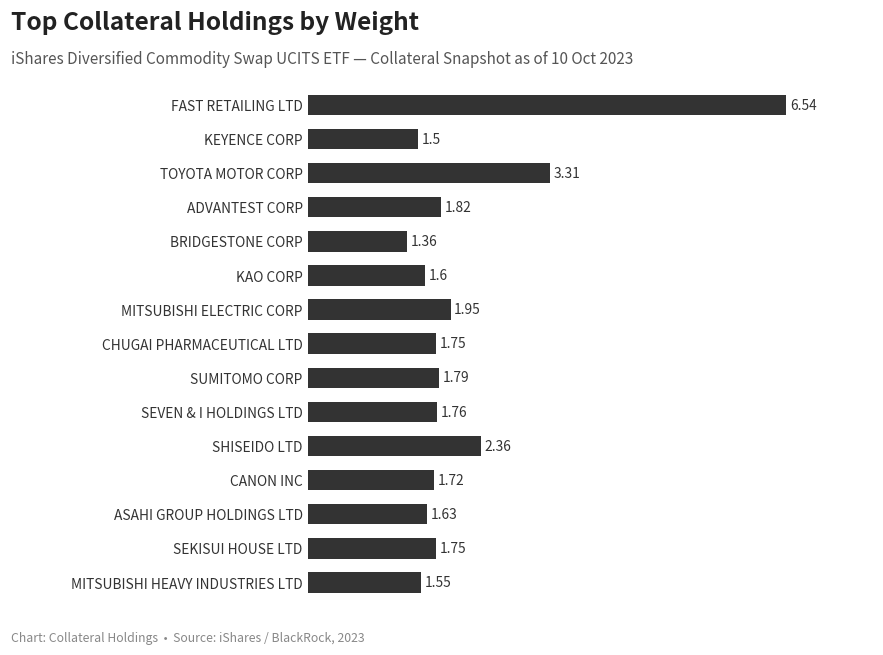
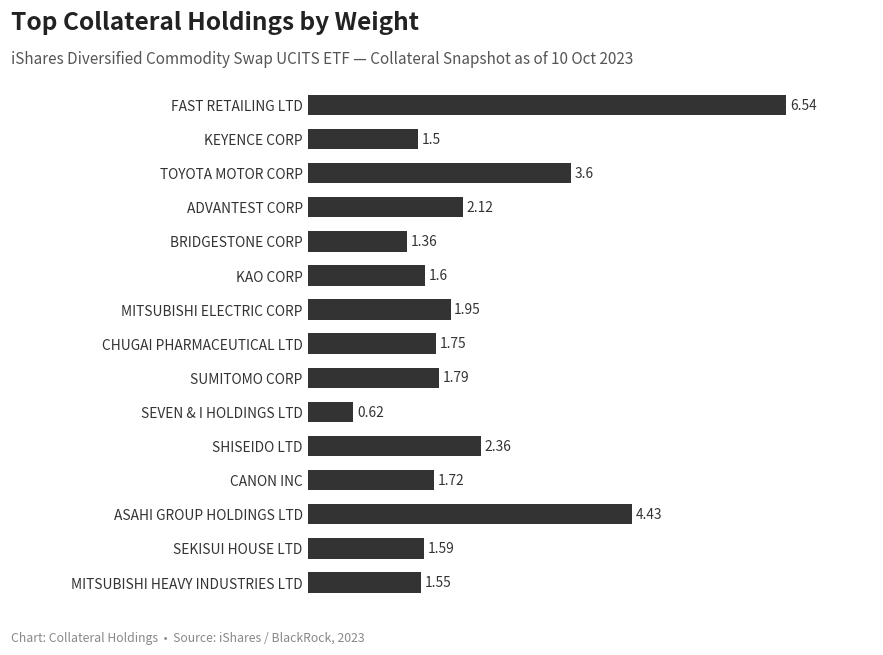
TOYOTA MOTOR CORP: 3.31 -> 3.6
ADVANTEST CORP: 1.82 -> 2.12
SEVEN & I HOLDINGS LTD: 1.76 -> 0.62
ASAHI GROUP HOLDINGS LTD: 1.63 -> 4.43
SEKISUI HOUSE LTD: 1.75 -> 1.59
